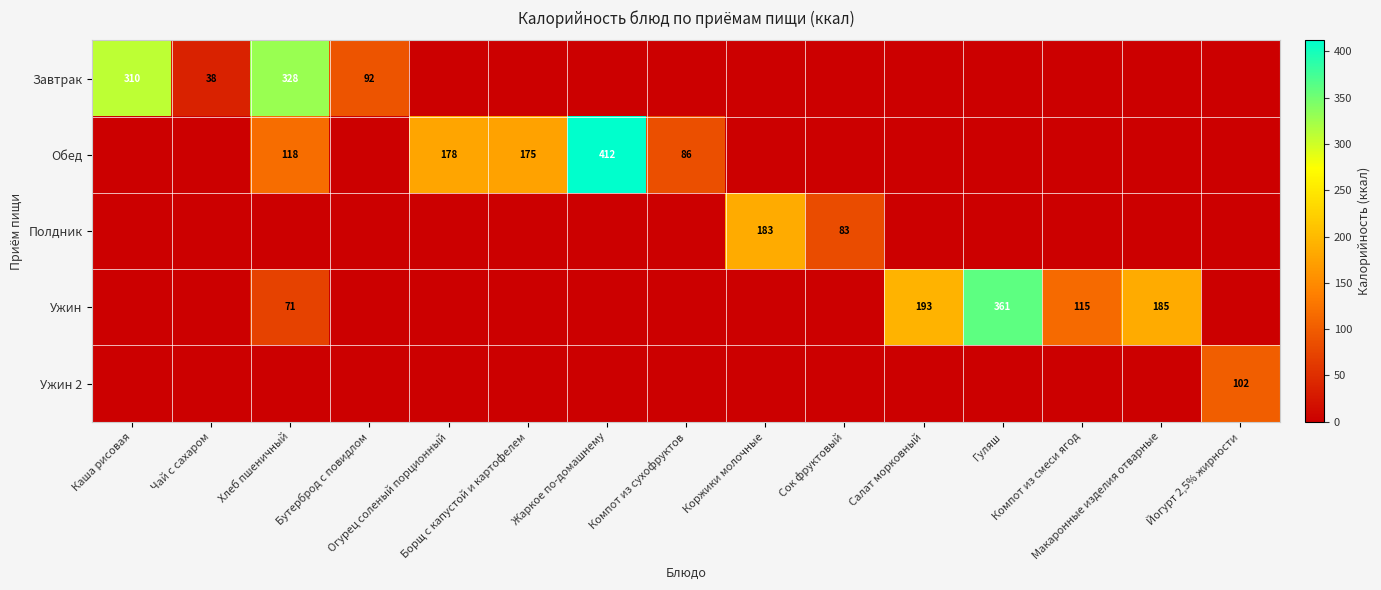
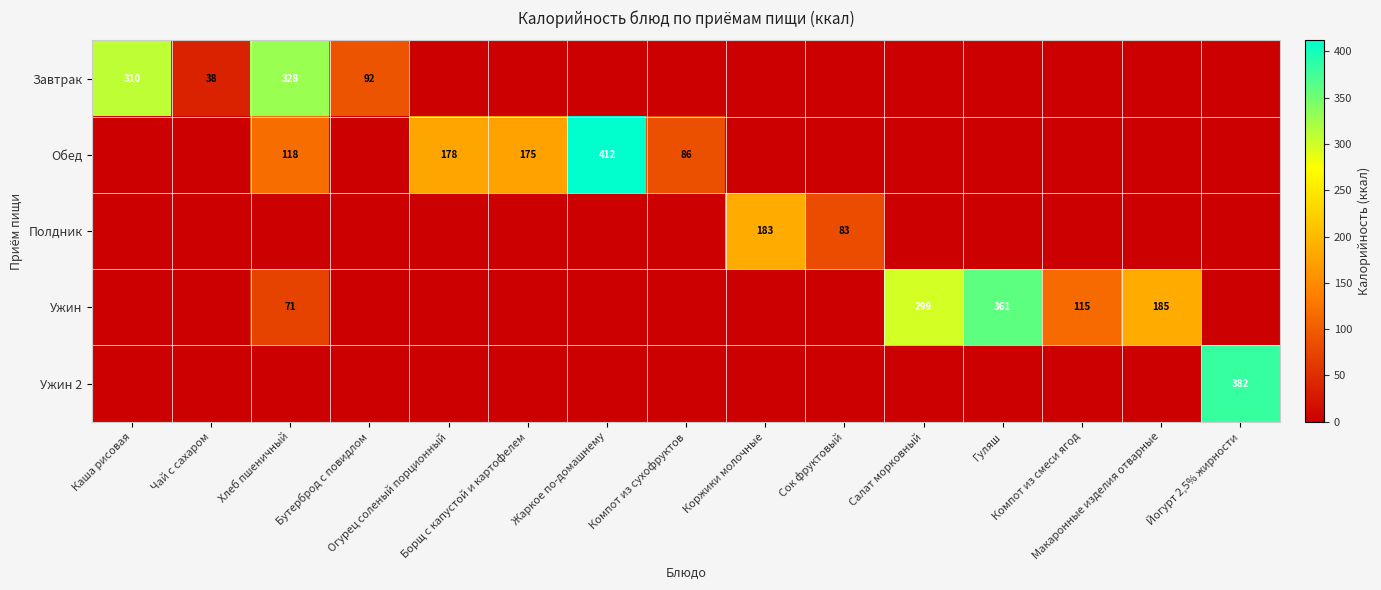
Ужин, Салат морковный: 193 -> 299
Ужин 2, Йогурт 2,5% жирности: 102 -> 382
